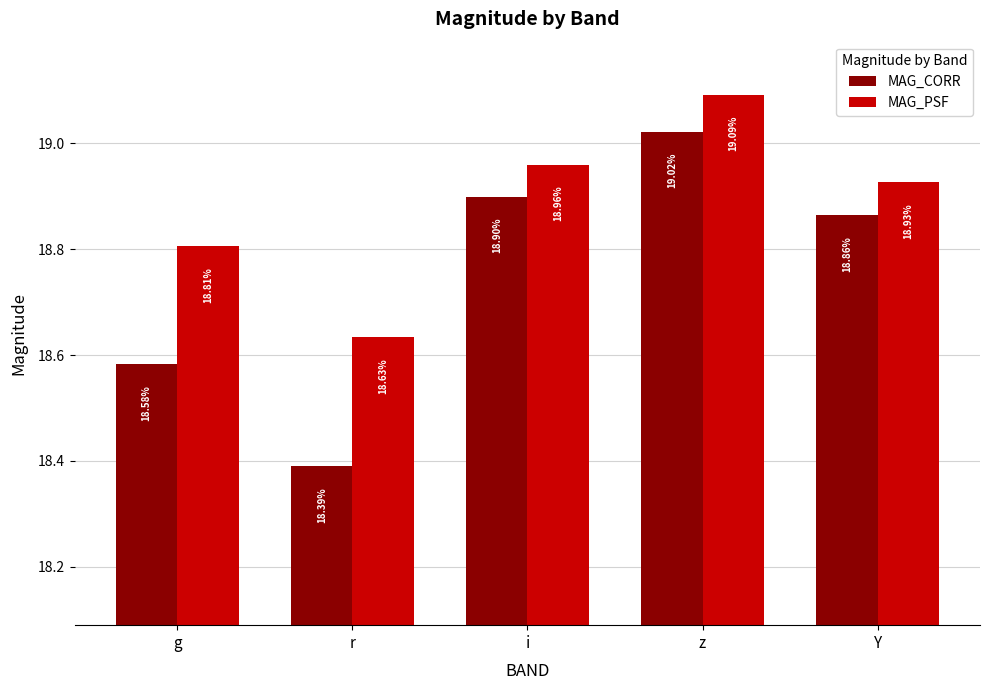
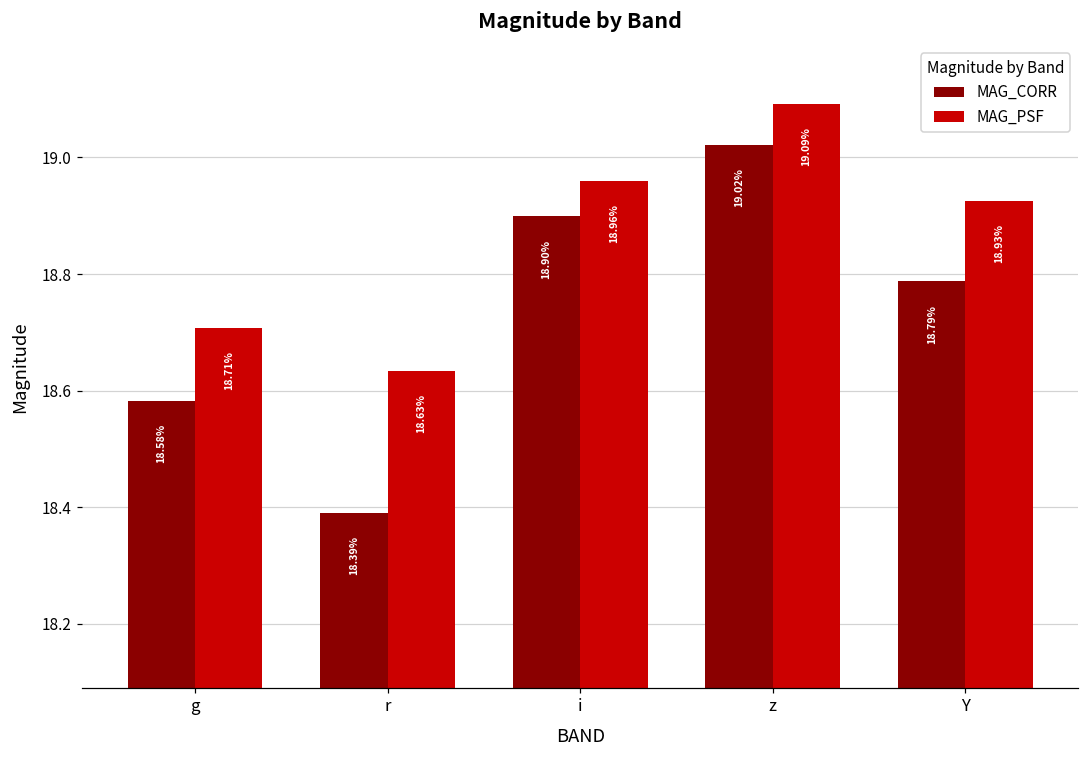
MAG_PSF, g: 18.81% -> 18.71%
MAG_CORR, Y: 18.86% -> 18.79%
